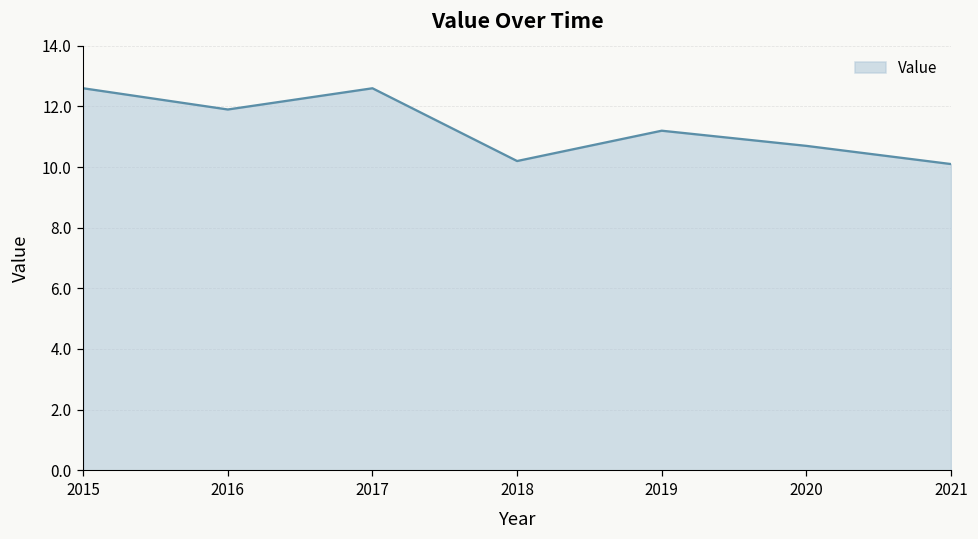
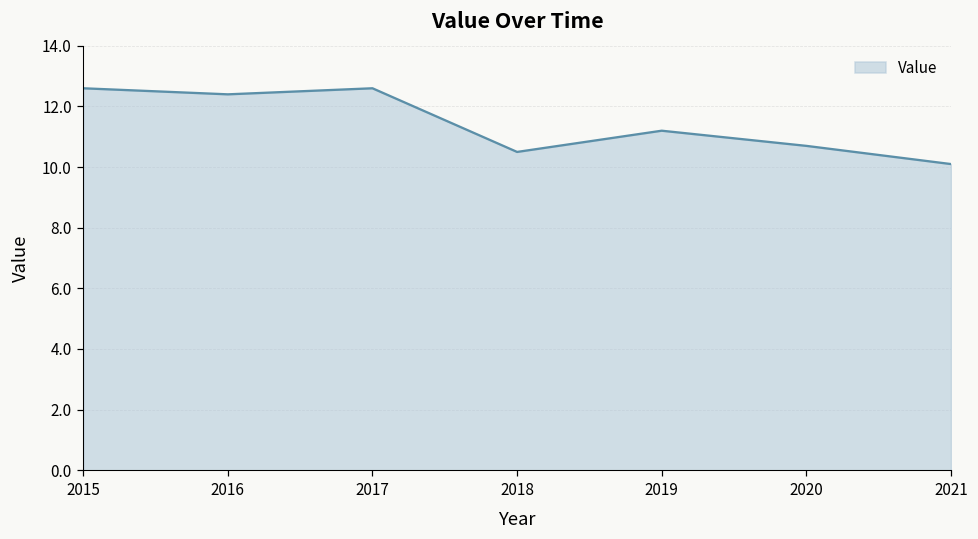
2016: 11.9 -> 12.4
2018: 10.2 -> 10.5
